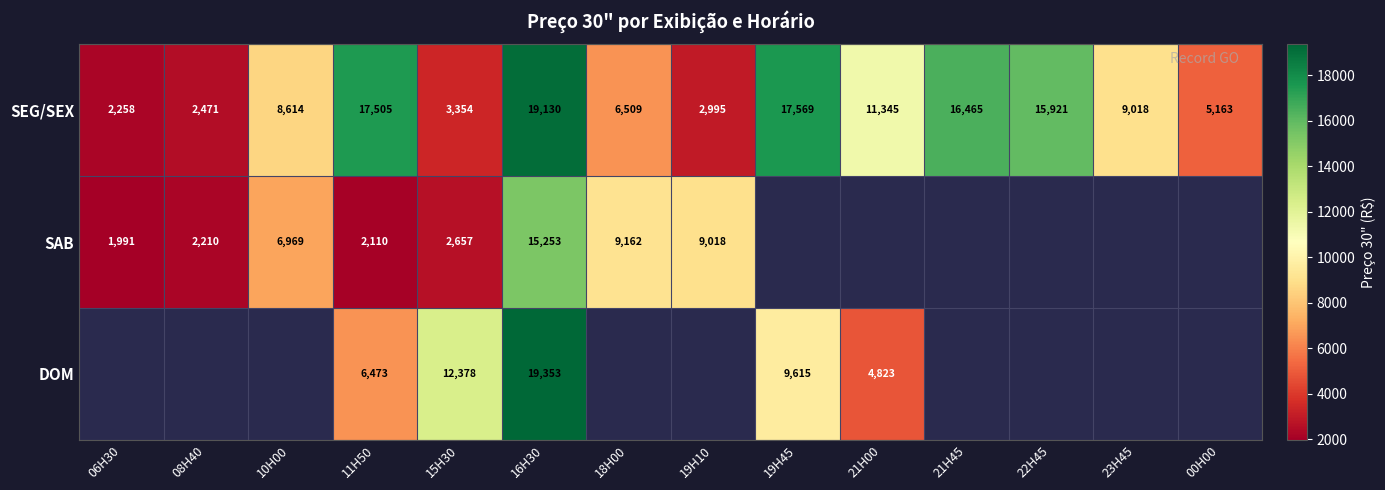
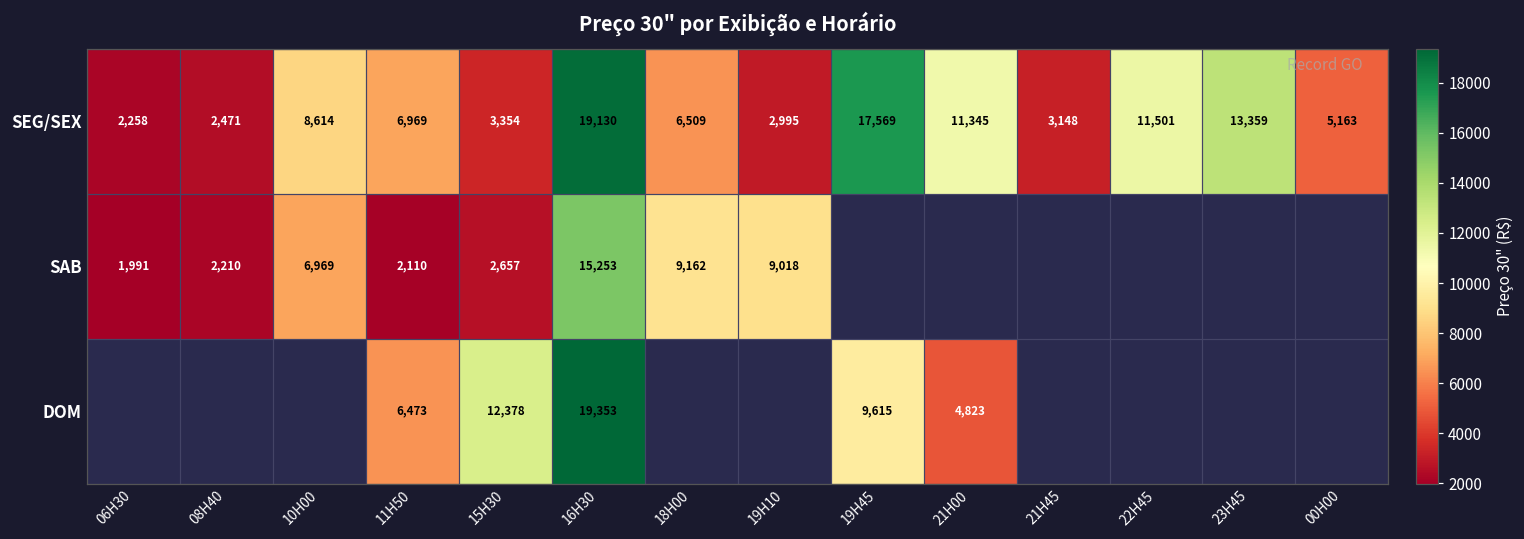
SEG/SEX, 11H50: 17,505 -> 6,969
SEG/SEX, 21H45: 16,465 -> 3,148
SEG/SEX, 22H45: 15,921 -> 11,501
SEG/SEX, 23H45: 9,018 -> 13,359
